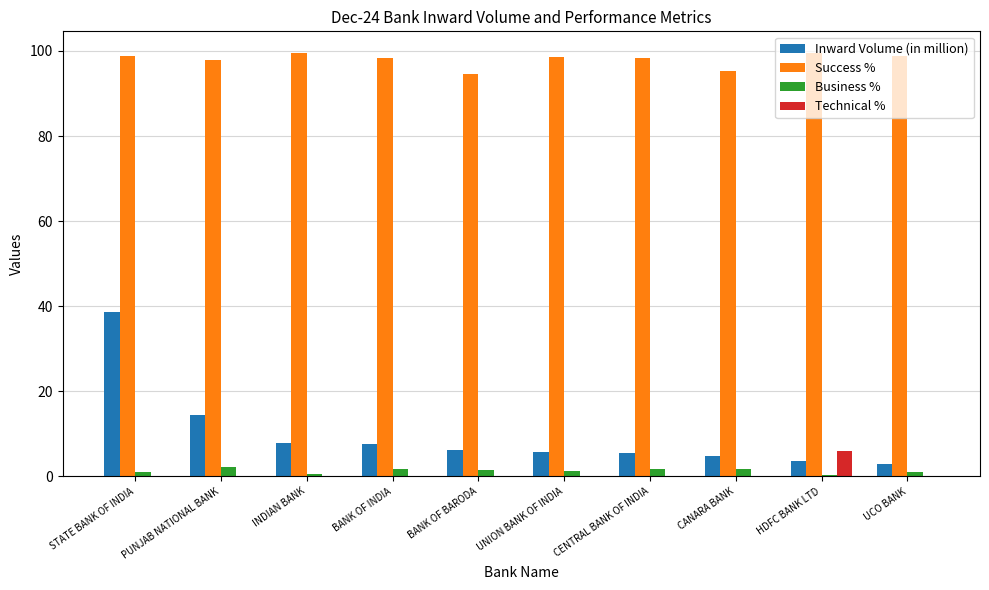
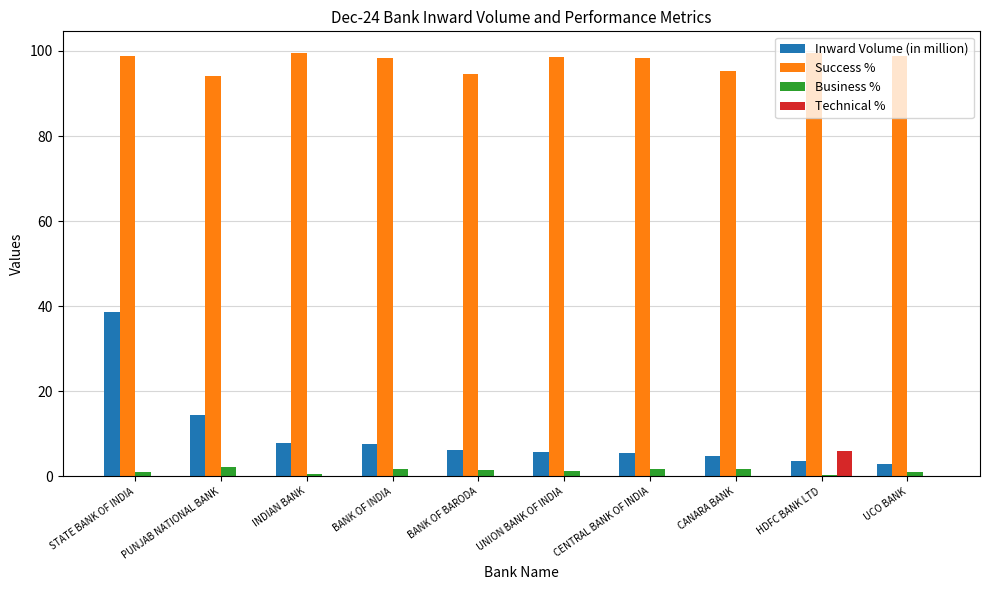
Success %, PUNJAB NATIONAL BANK: 98 -> 94
